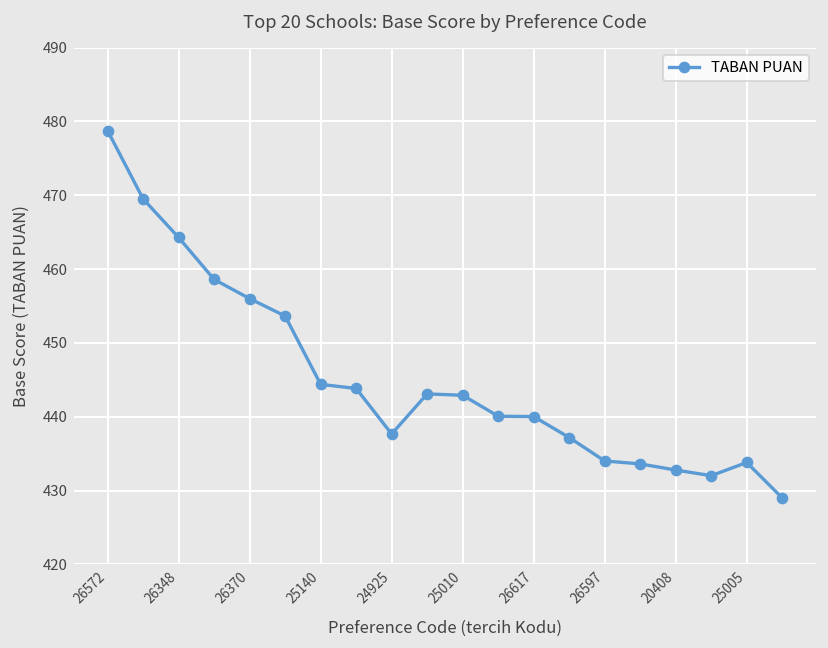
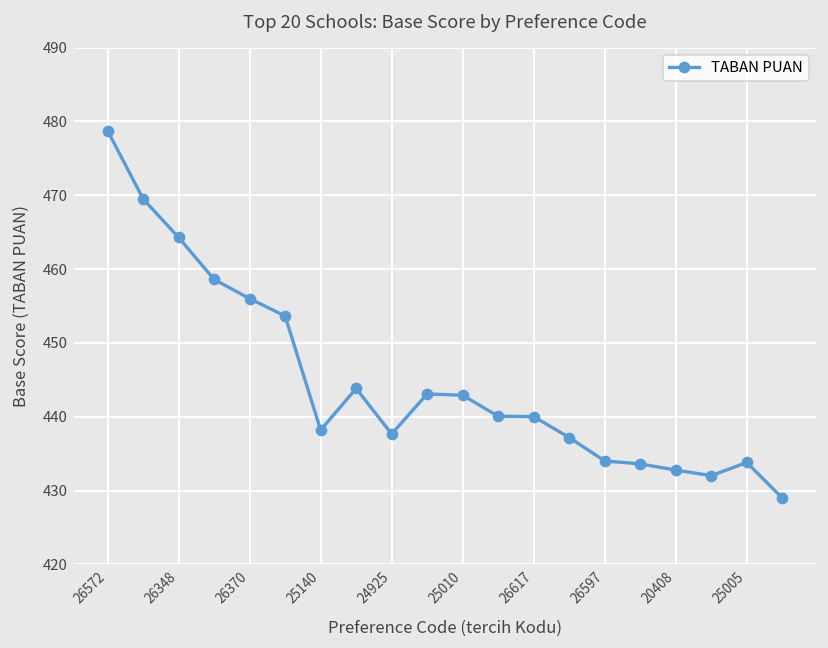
25140: 444 -> 438
